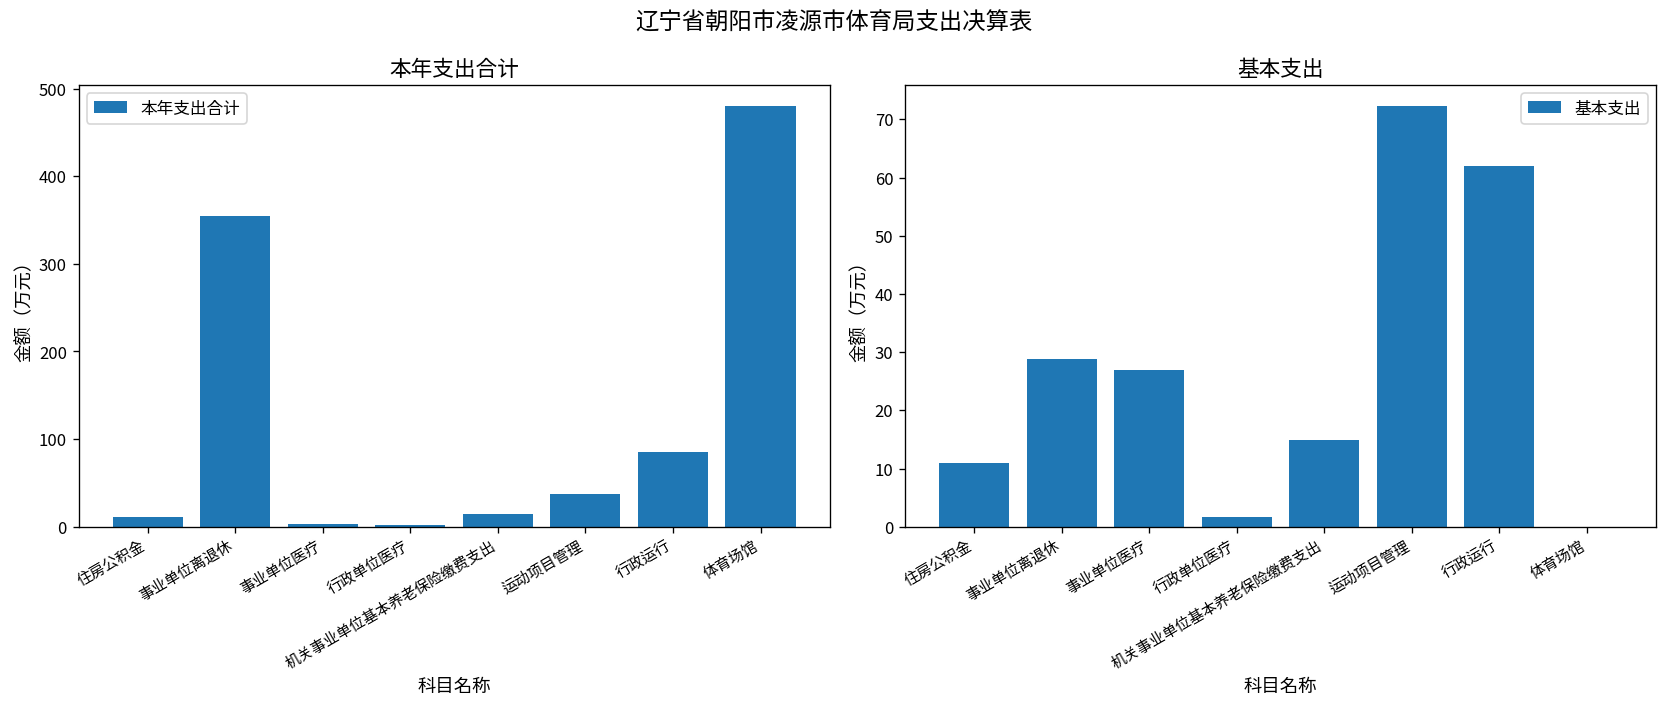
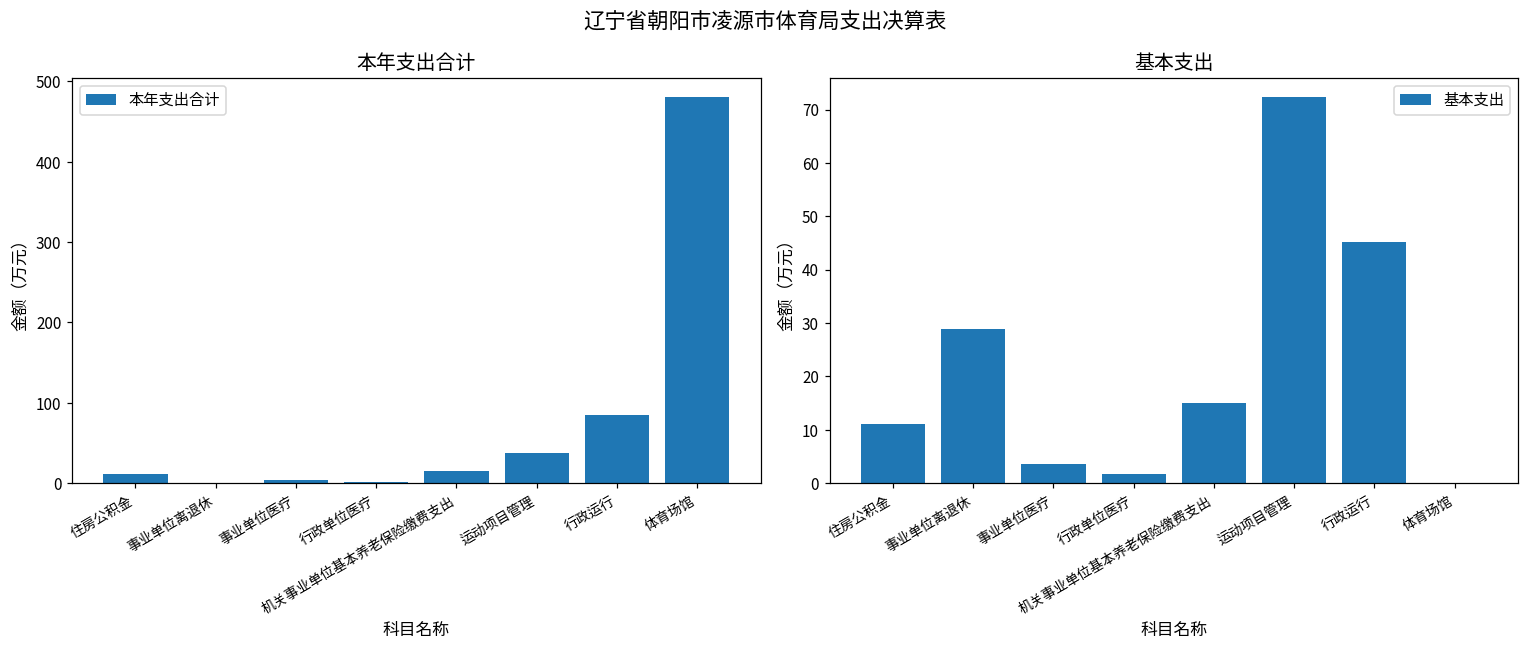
本年支出合计, 事业单位离退休: 350 -> 0
基本支出, 事业单位医疗: 27 -> 4
基本支出, 行政运行: 62 -> 45
